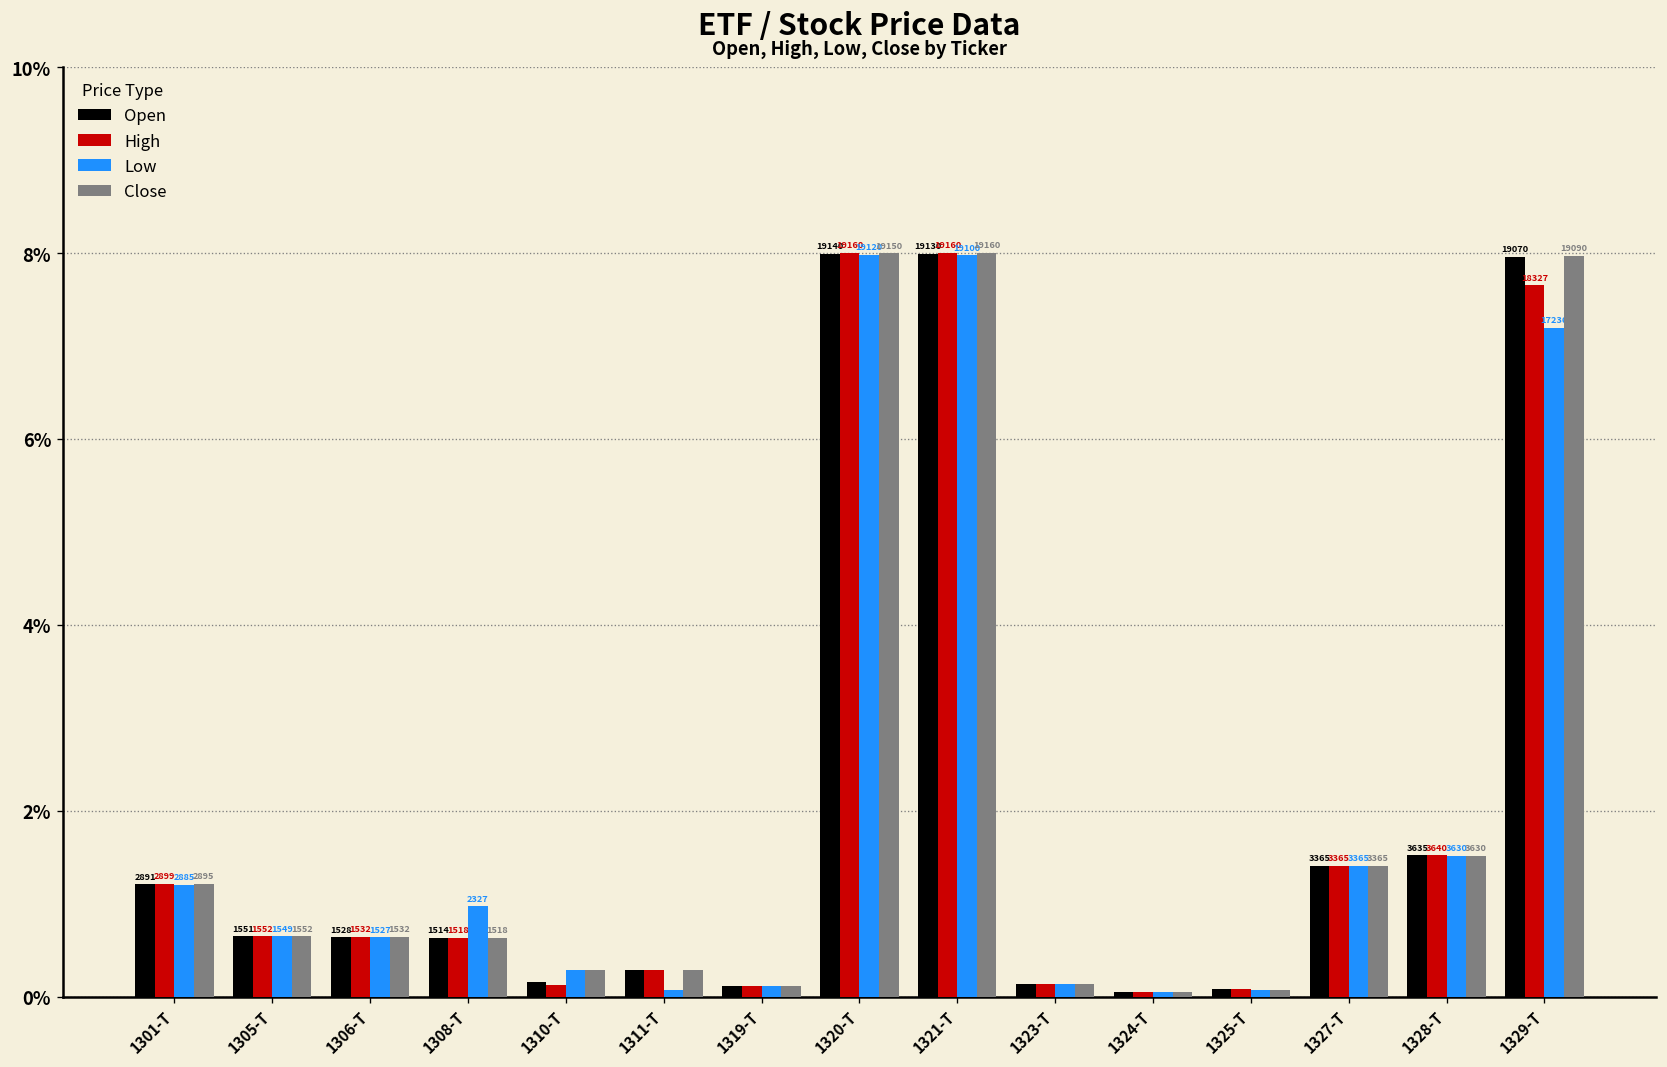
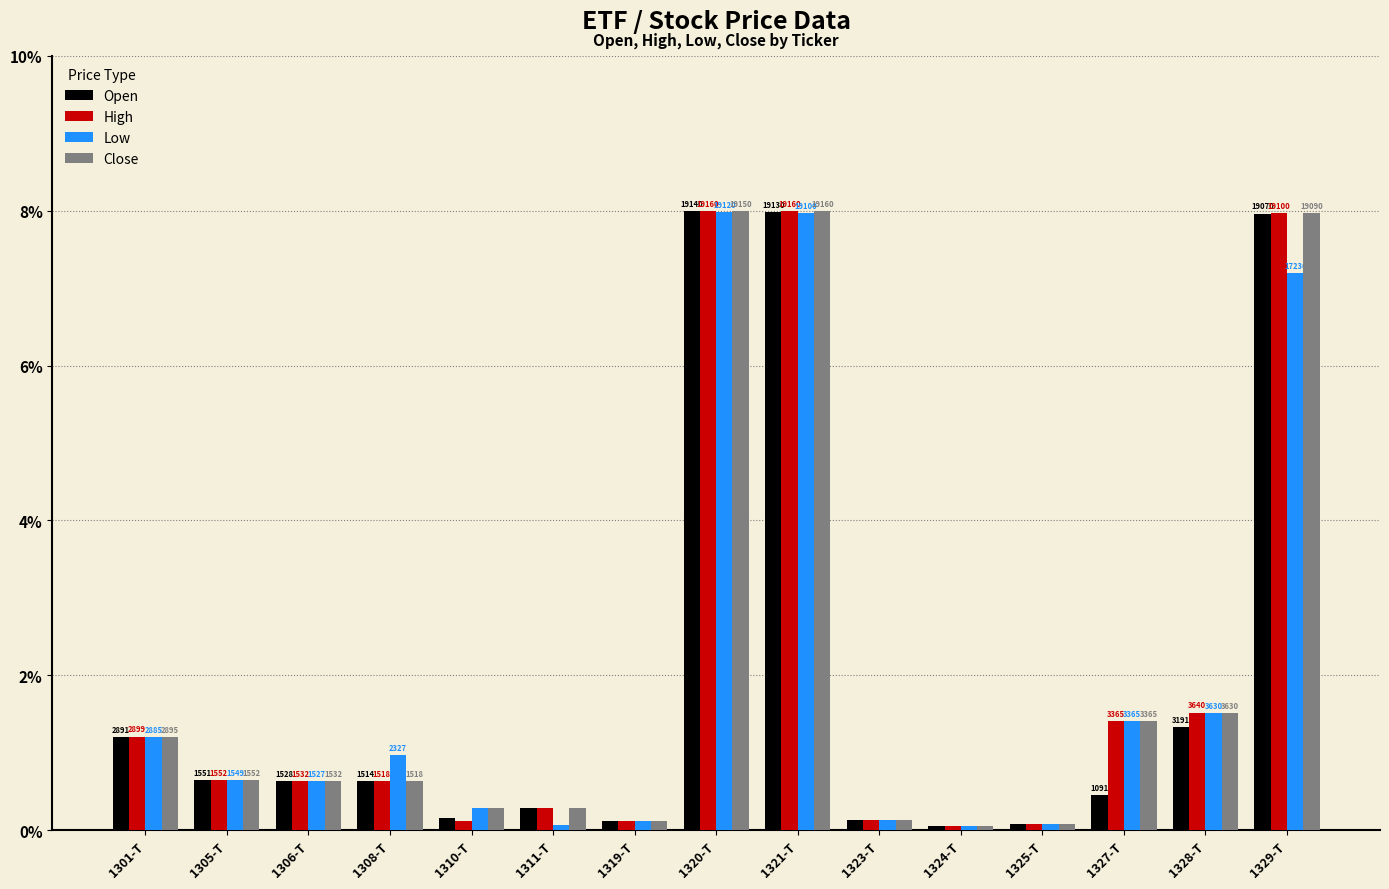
Open, 1327-T: 3365 -> 1091
Open, 1328-T: 3635 -> 3191
High, 1329-T: 18327 -> 19100
